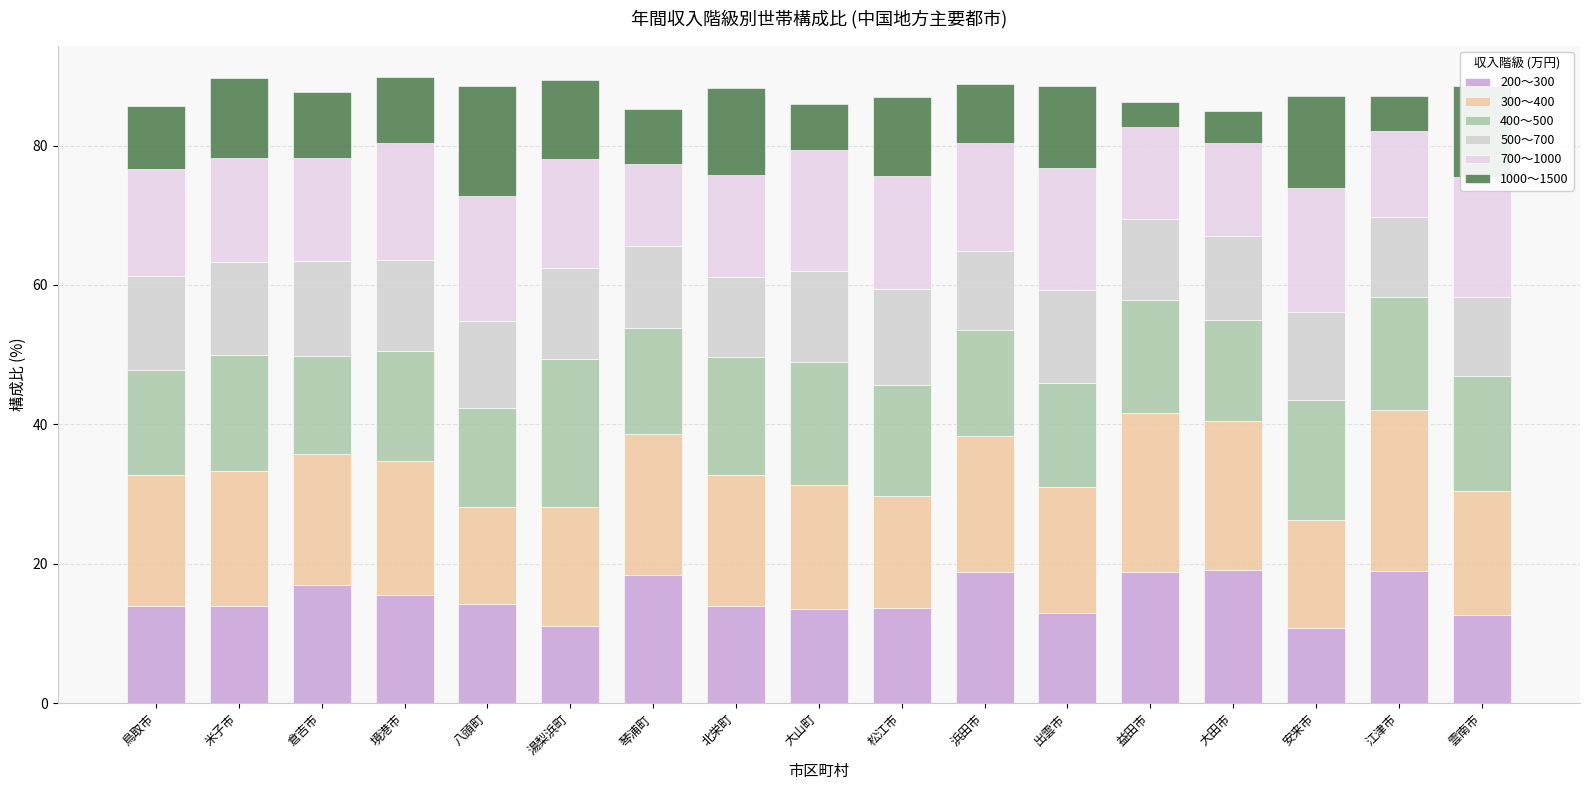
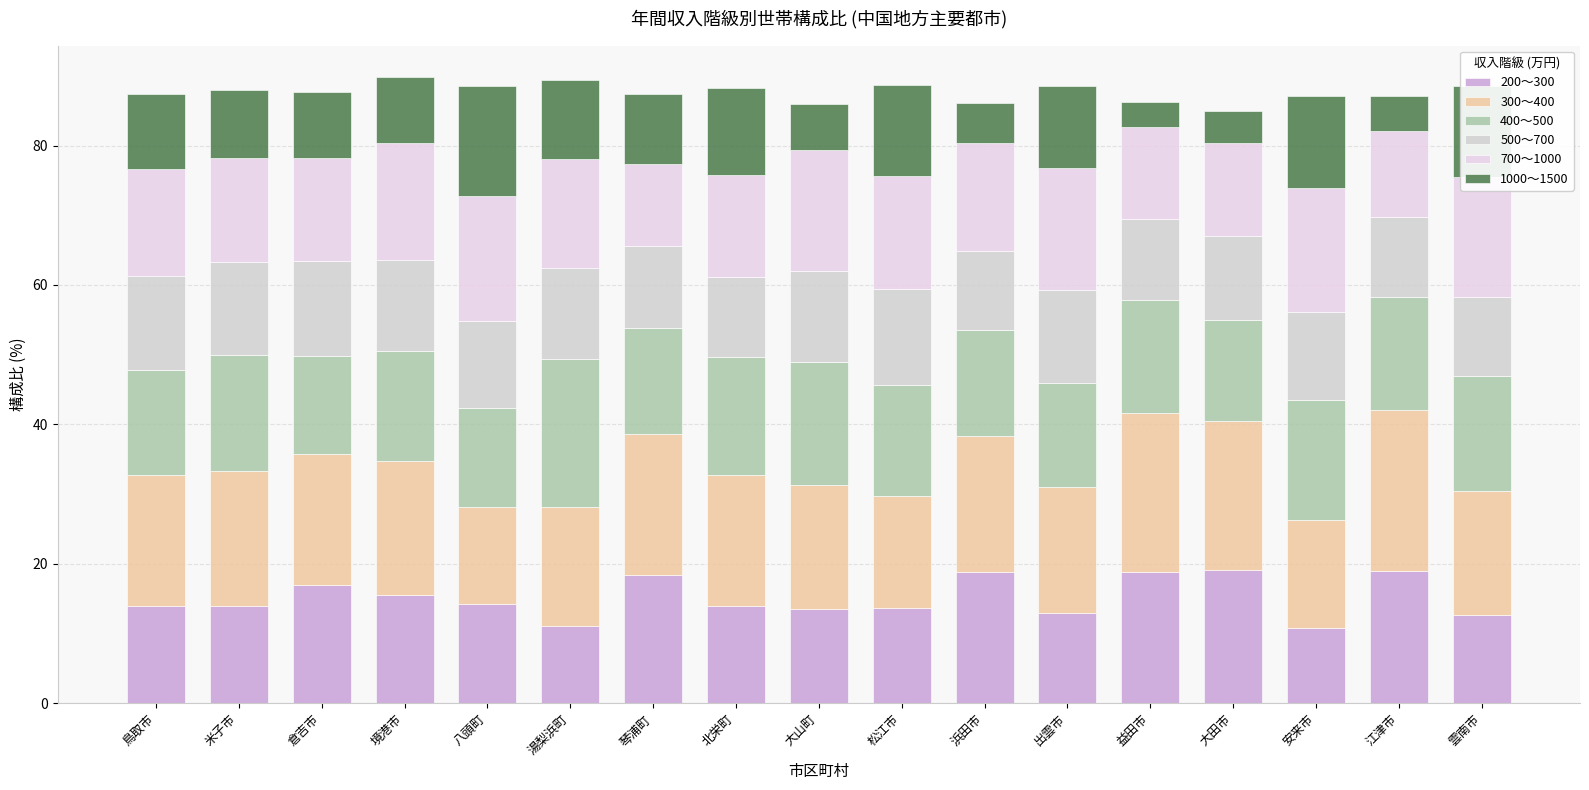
1000～1500, 鳥取市: 9 -> 11
1000～1500, 米子市: 11 -> 10
1000～1500, 琴浦町: 8 -> 10
1000～1500, 松江市: 11 -> 13
1000～1500, 浜田市: 8 -> 6
